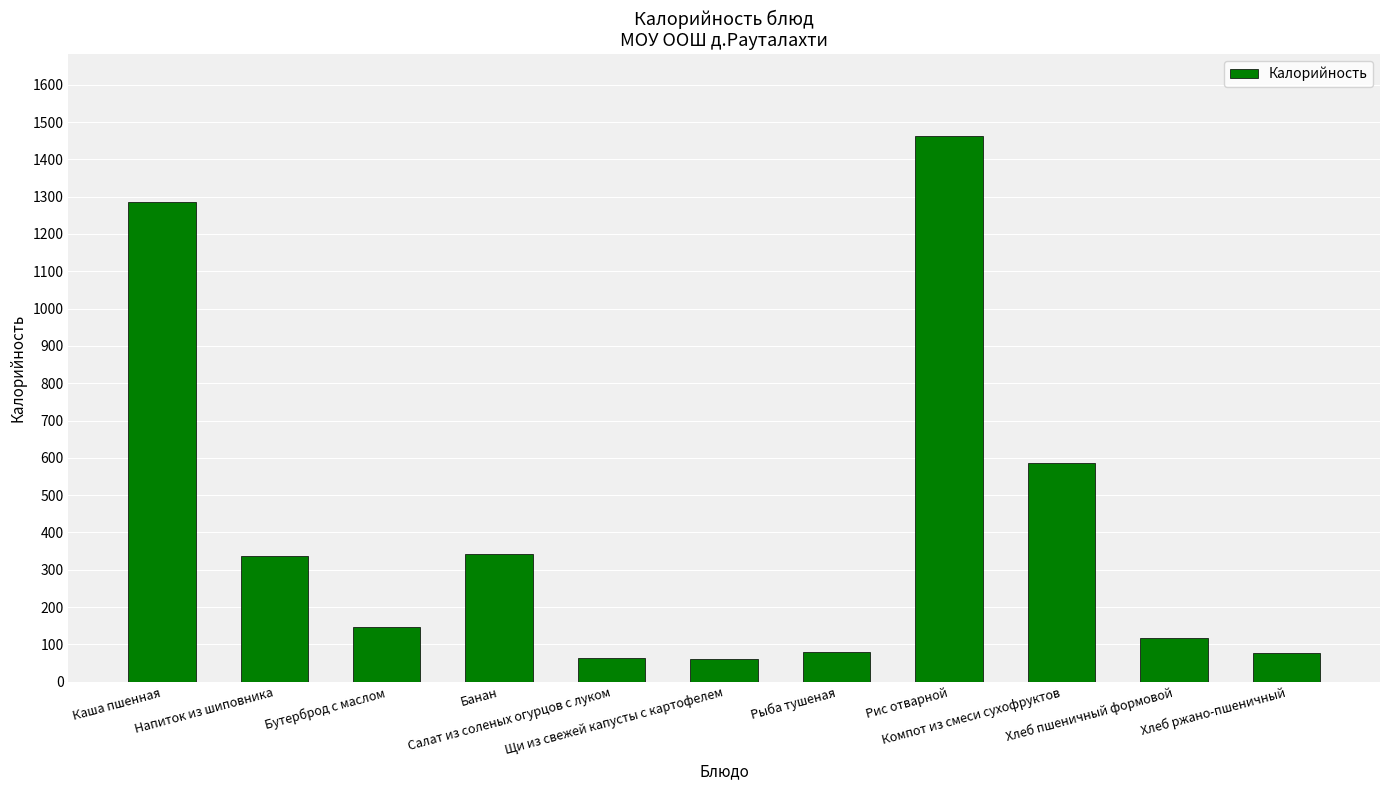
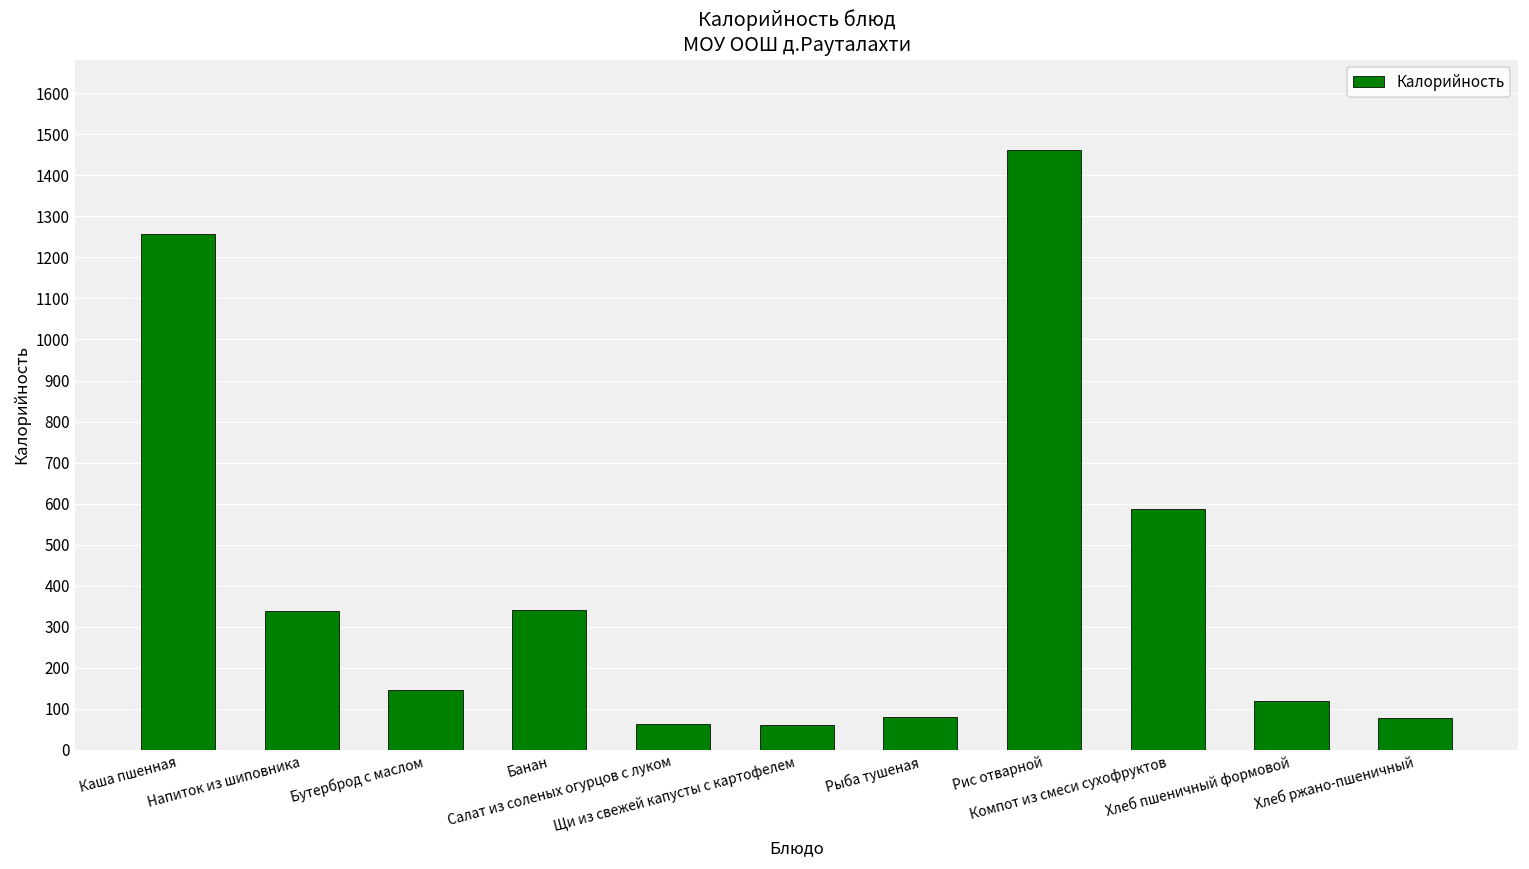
Каша пшенная: 1290 -> 1260
